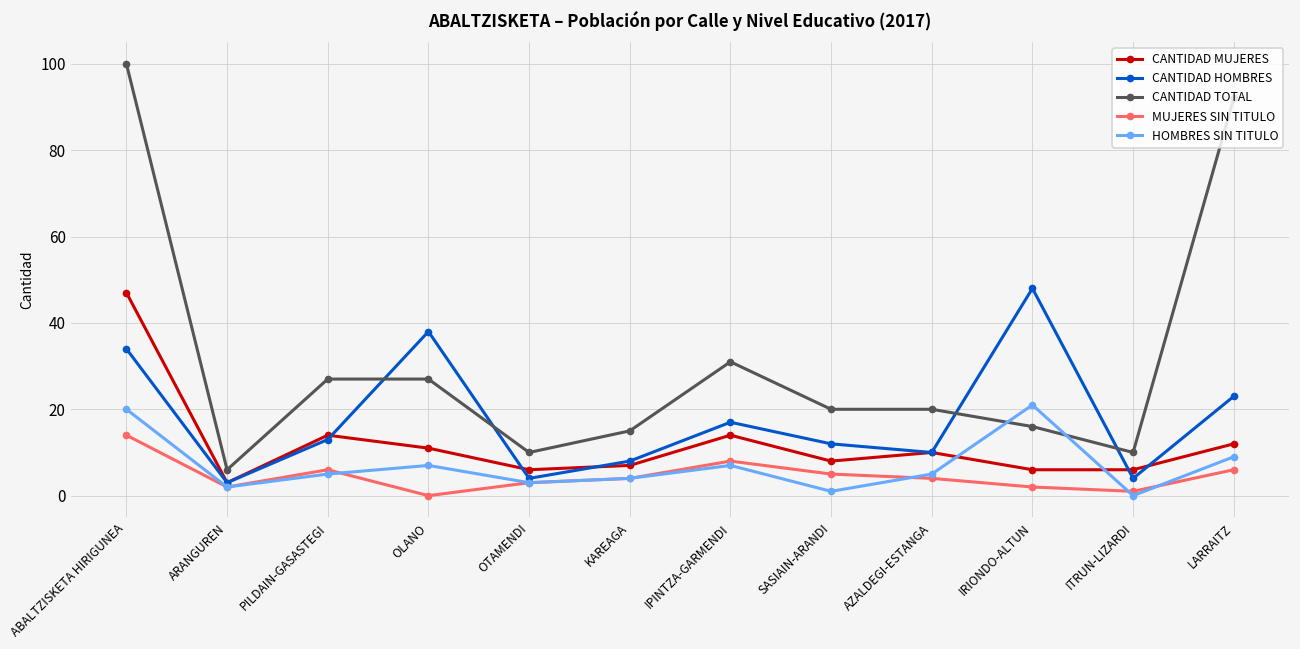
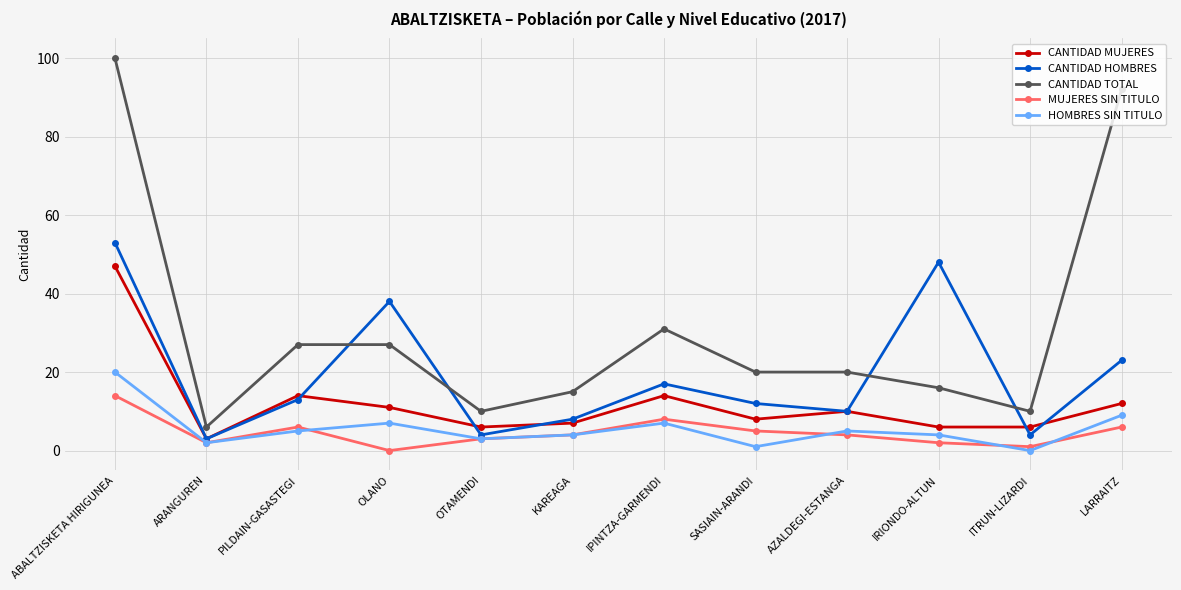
CANTIDAD HOMBRES, ABALTZISKETA HIRIGUNEA: 34 -> 53
HOMBRES SIN TITULO, IRIONDO-ALTUN: 21 -> 4
